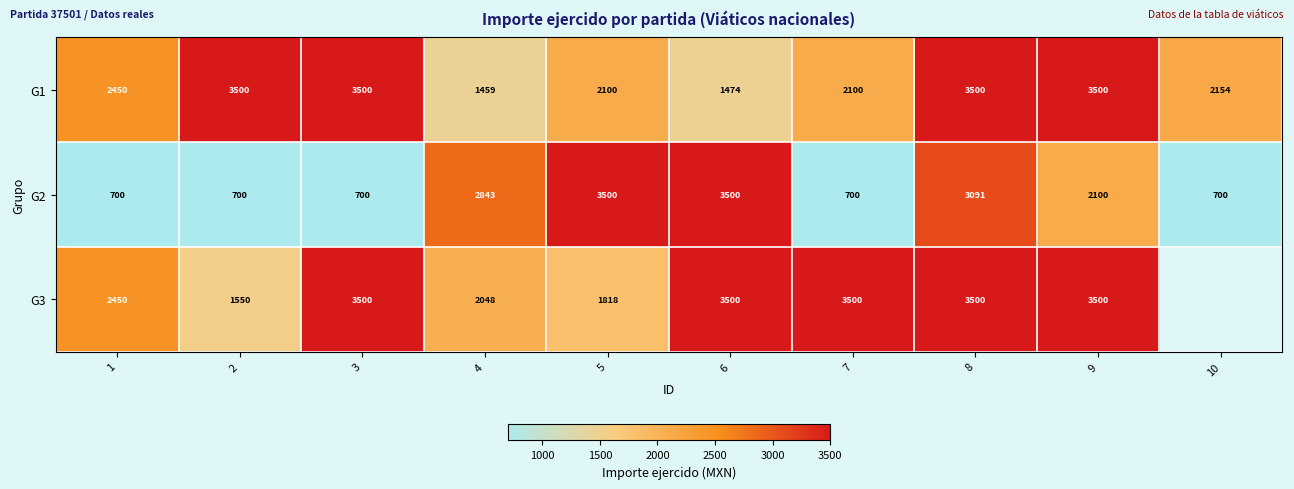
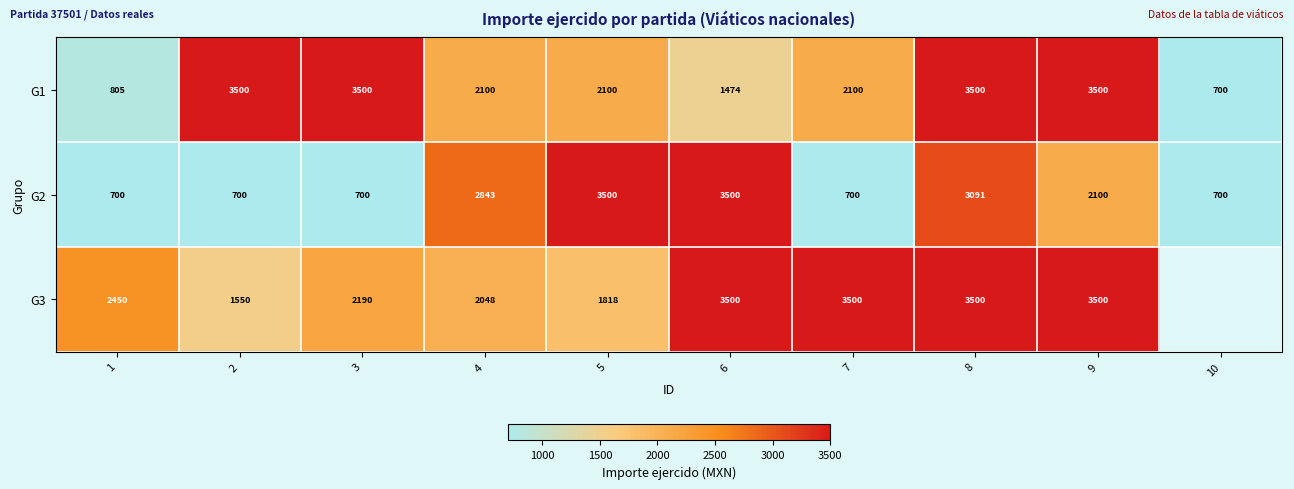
G1, 1: 2450 -> 805
G1, 4: 1459 -> 2100
G1, 10: 2154 -> 700
G3, 3: 3500 -> 2190
